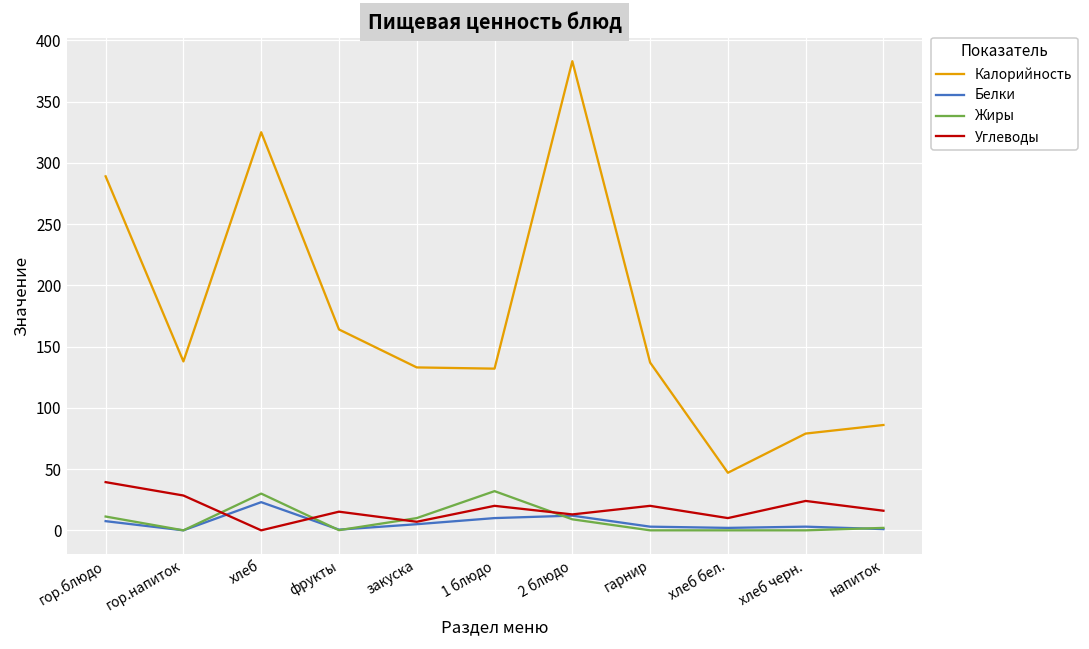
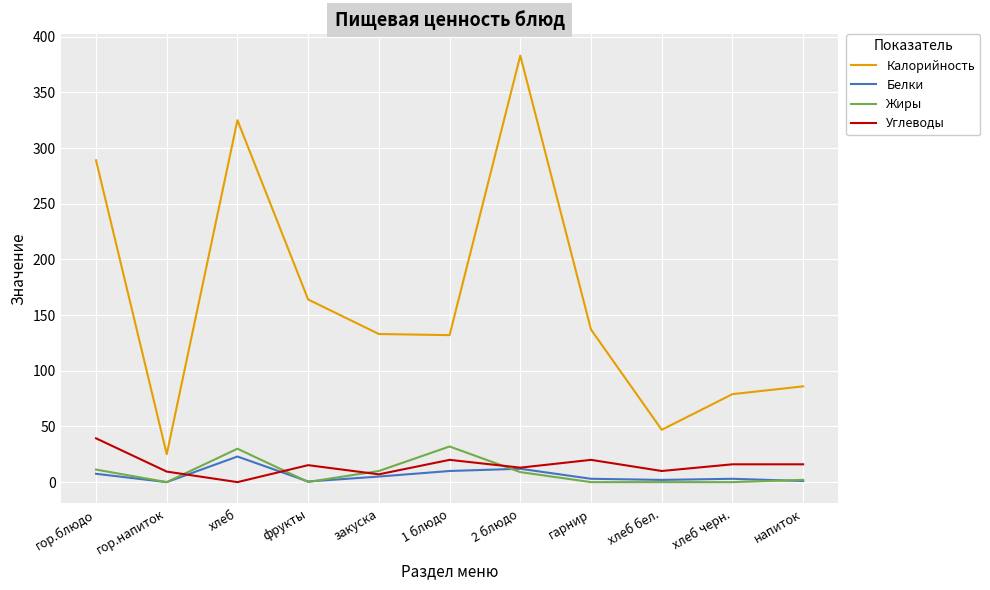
Калорийность, гор.напиток: 138 -> 25
Углеводы, гор.напиток: 28 -> 9
Углеводы, хлеб черн.: 24 -> 16
